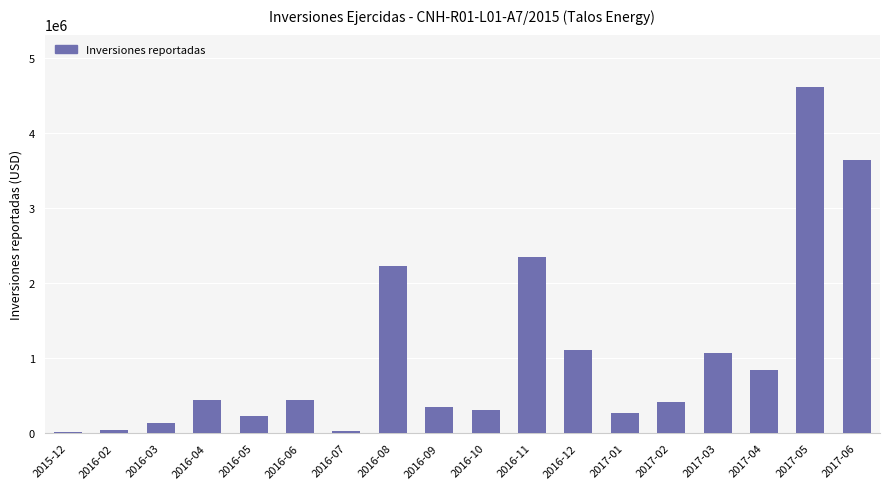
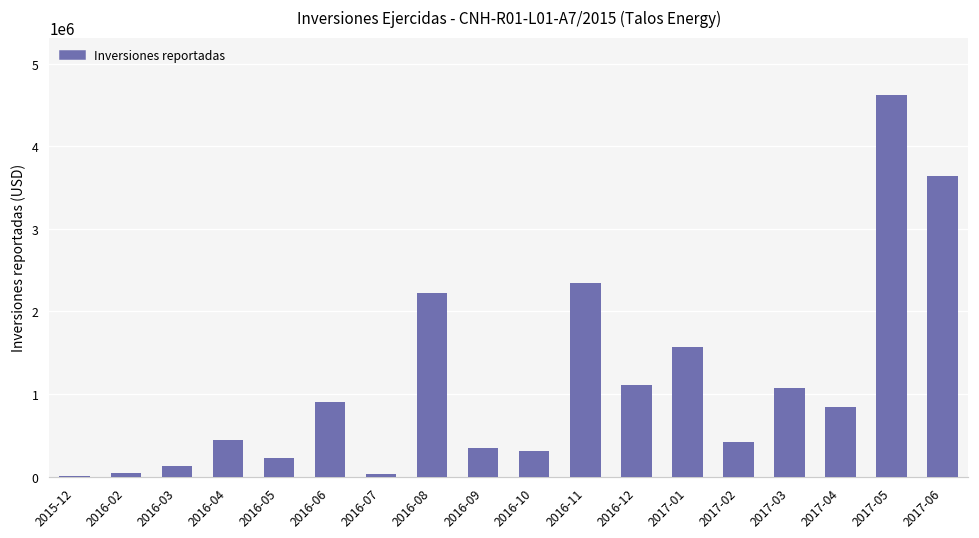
2016-06: 400000 -> 900000
2017-01: 300000 -> 1600000
